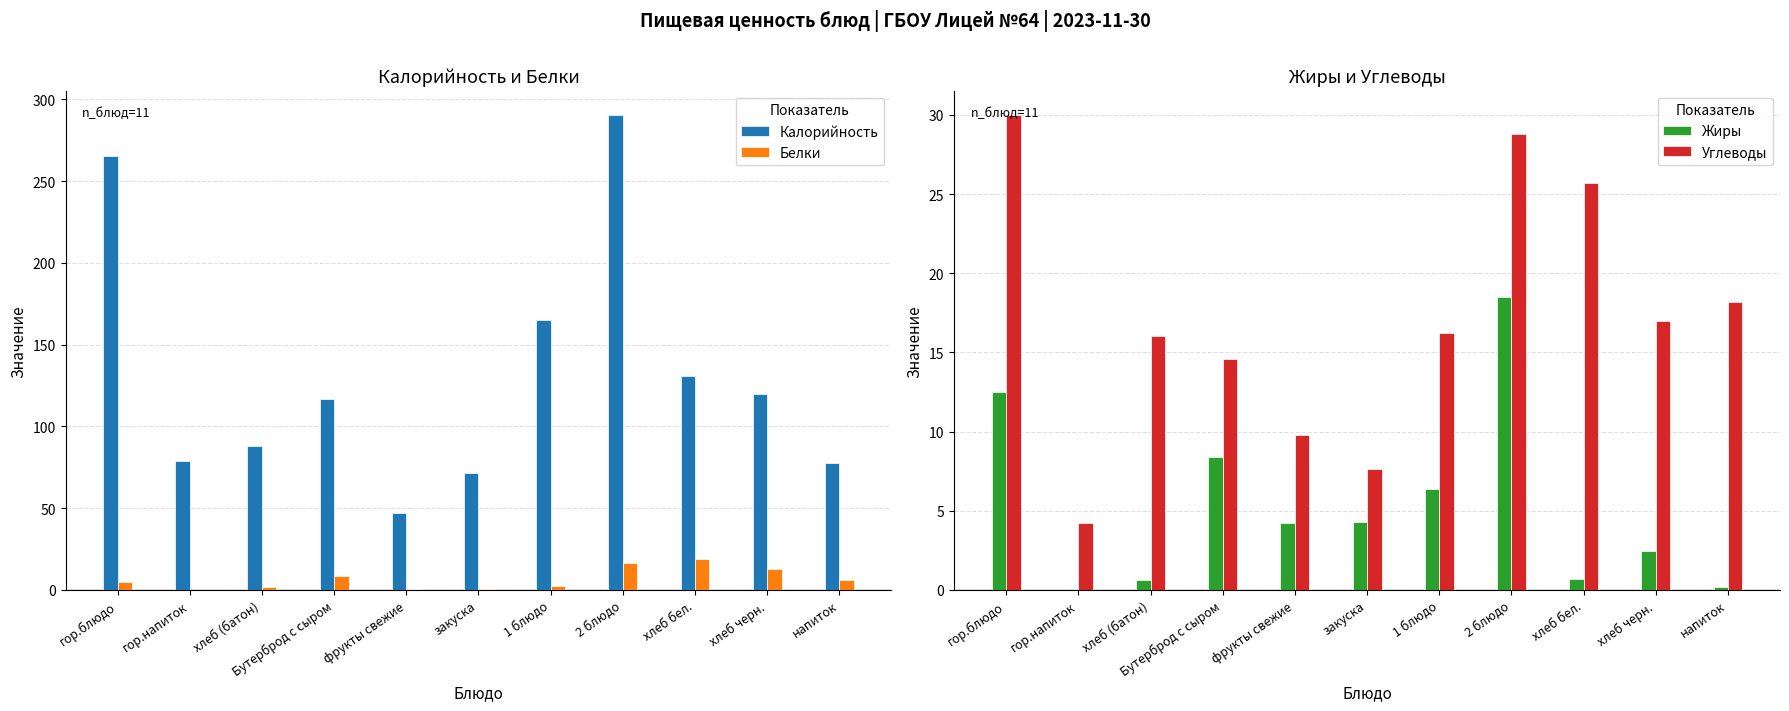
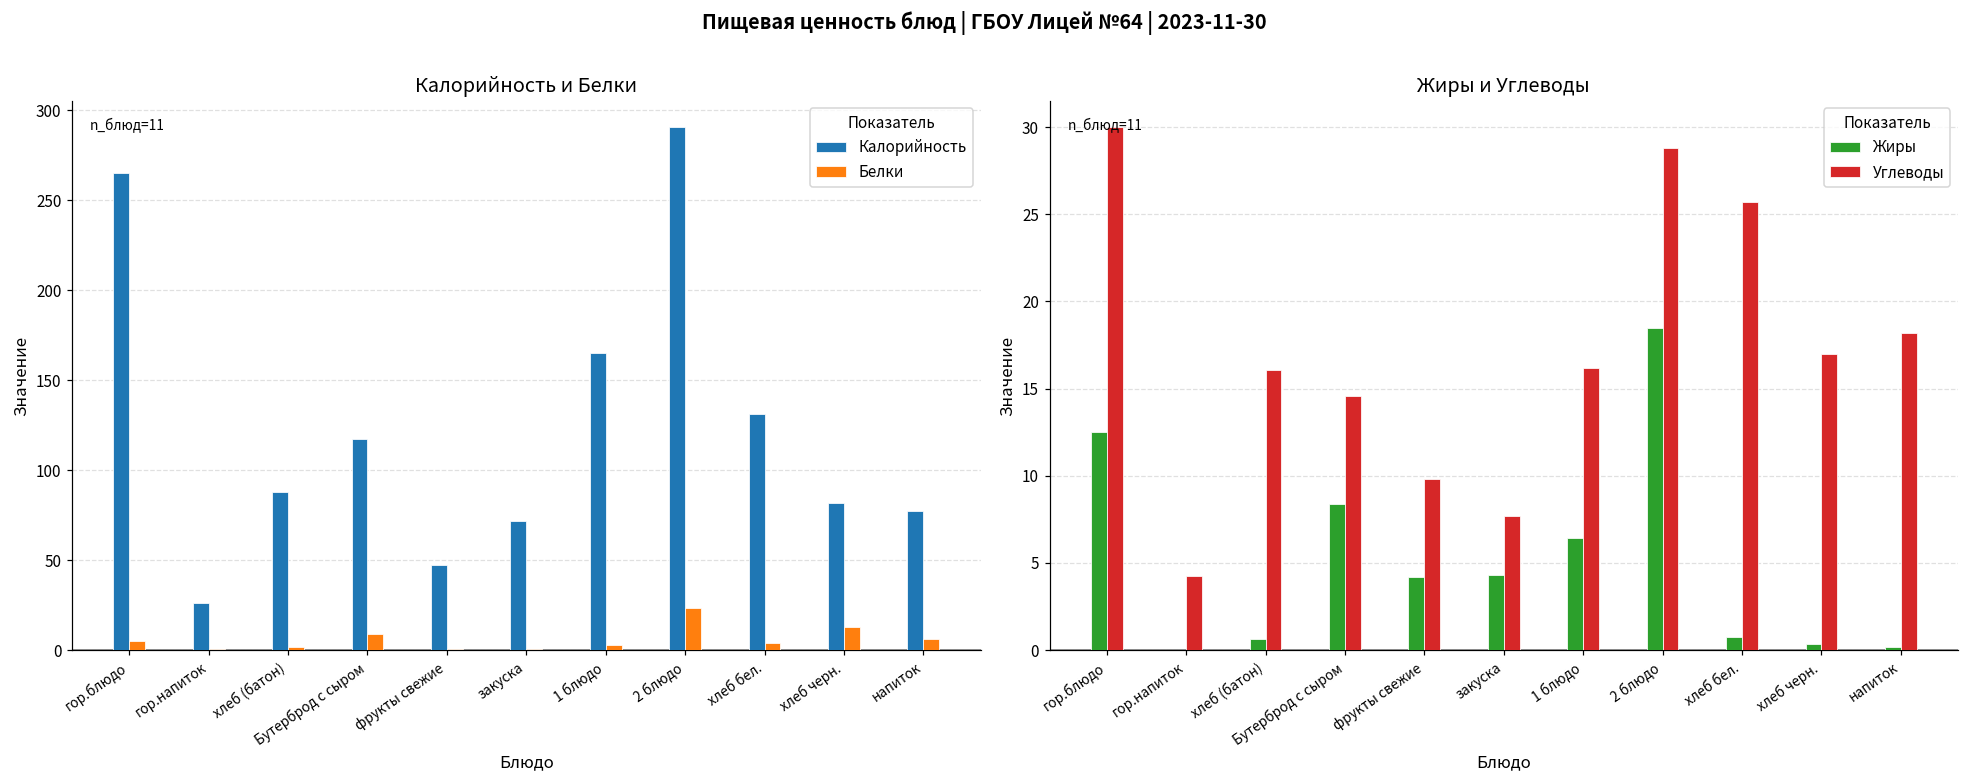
Калорийность и Белки, Калорийность, гор.напиток: 79 -> 26
Калорийность и Белки, Белки, 2 блюдо: 16 -> 23
Калорийность и Белки, Белки, хлеб бел.: 19 -> 4
Калорийность и Белки, Калорийность, хлеб черн.: 120 -> 82
Жиры и Углеводы, Жиры, хлеб черн.: 2.5 -> 0.4
